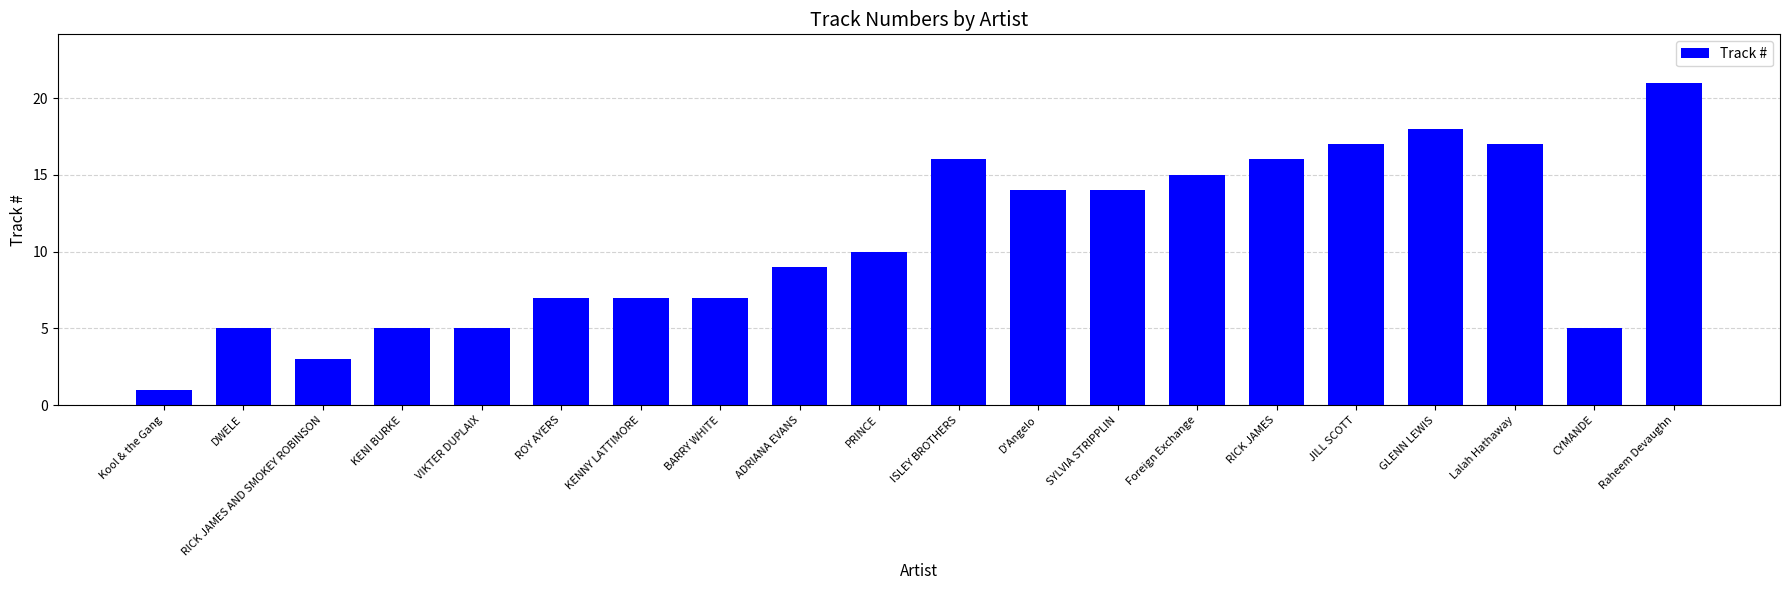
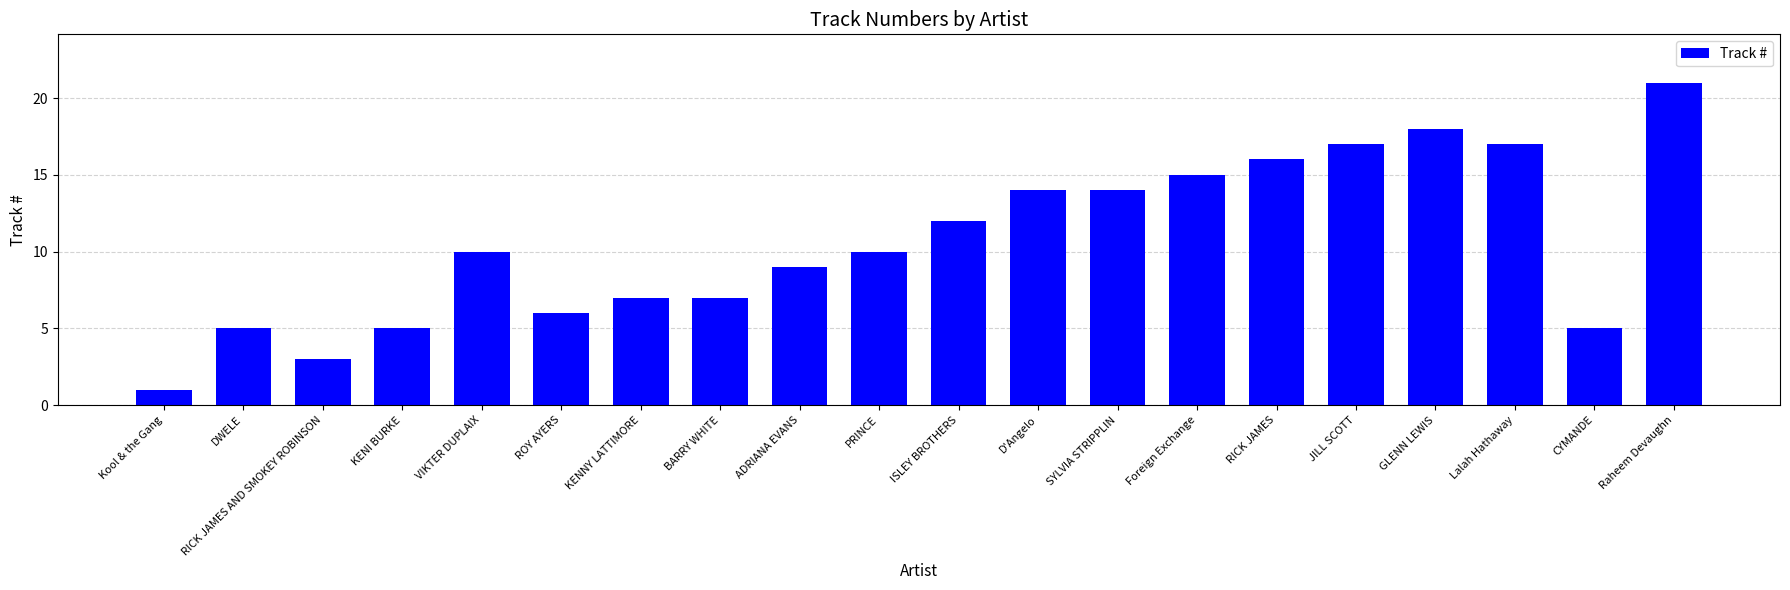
VIKTER DUPLAIX: 5 -> 10
ROY AYERS: 7 -> 6
ISLEY BROTHERS: 16 -> 12
